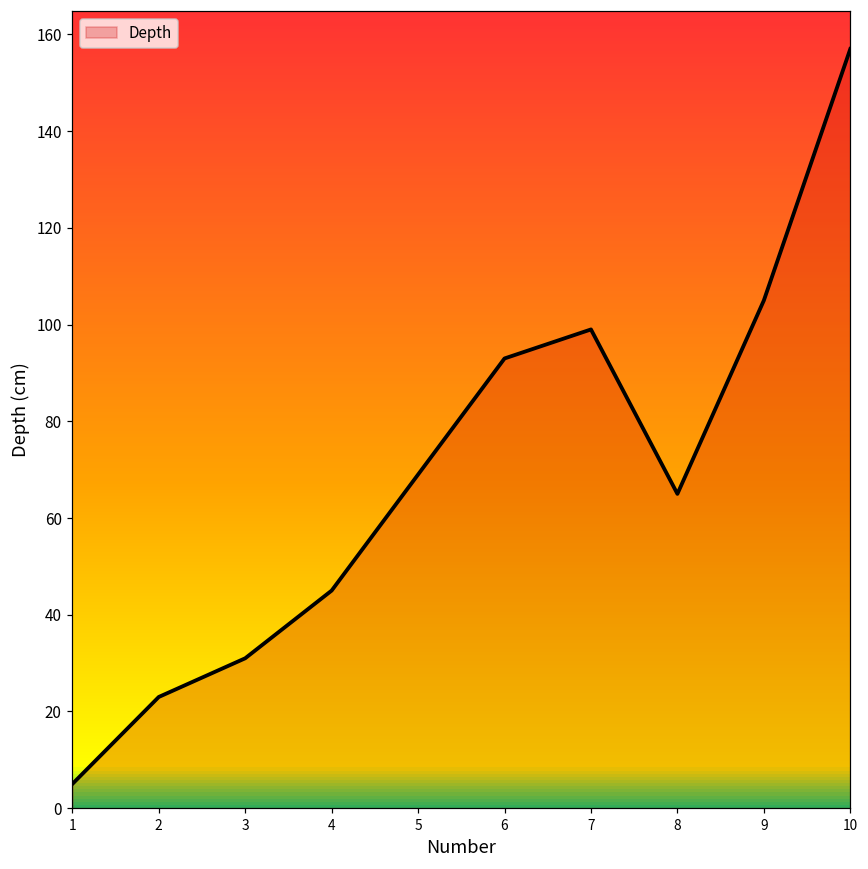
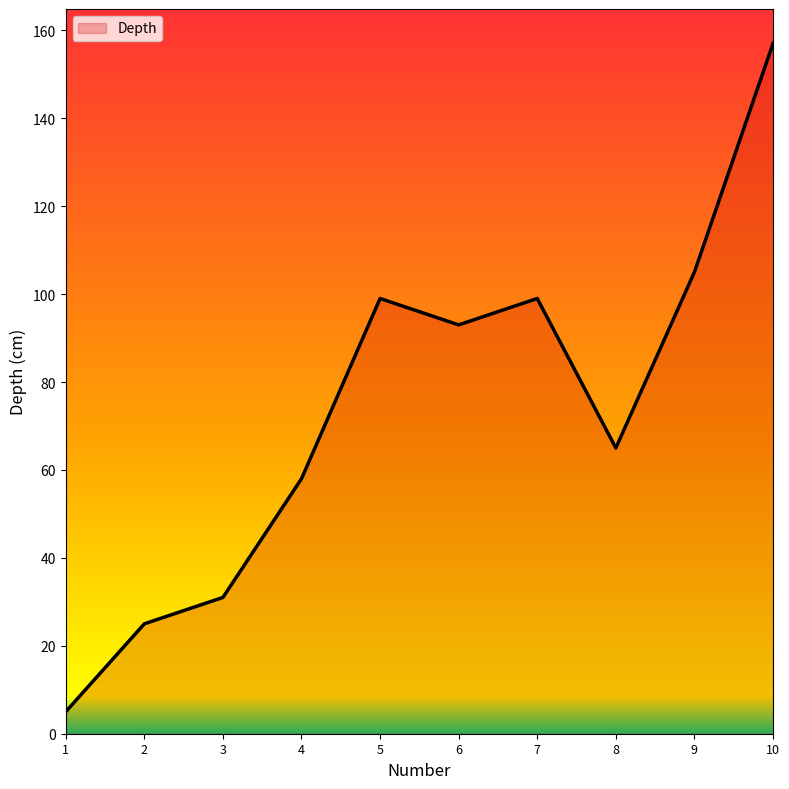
2: 23 -> 25
4: 45 -> 58
5: 69 -> 99
